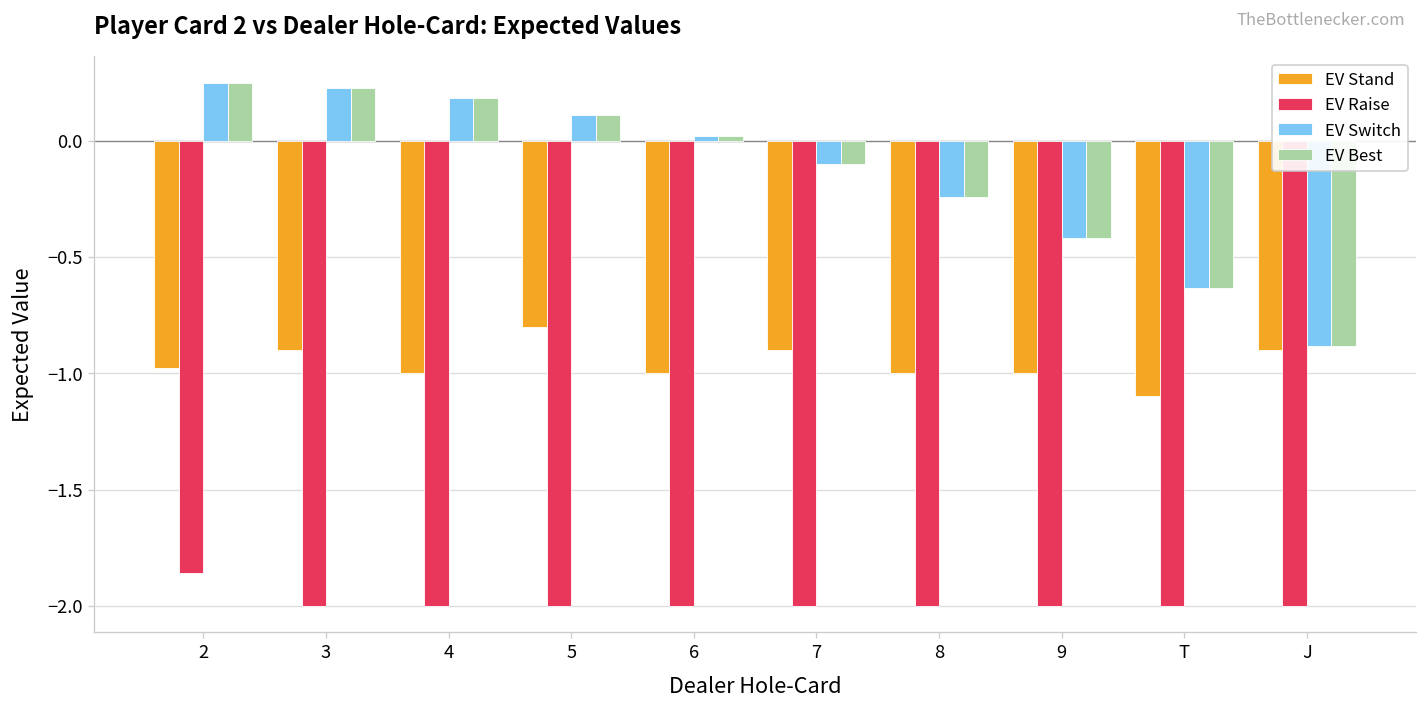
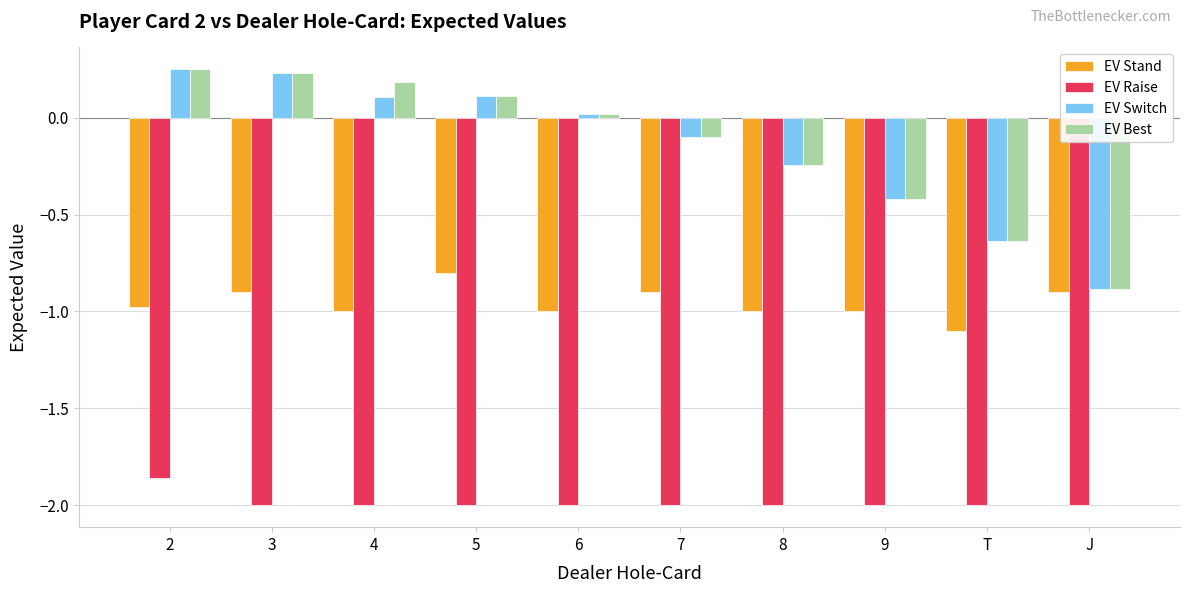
EV Switch, 4: 0.18 -> 0.11
